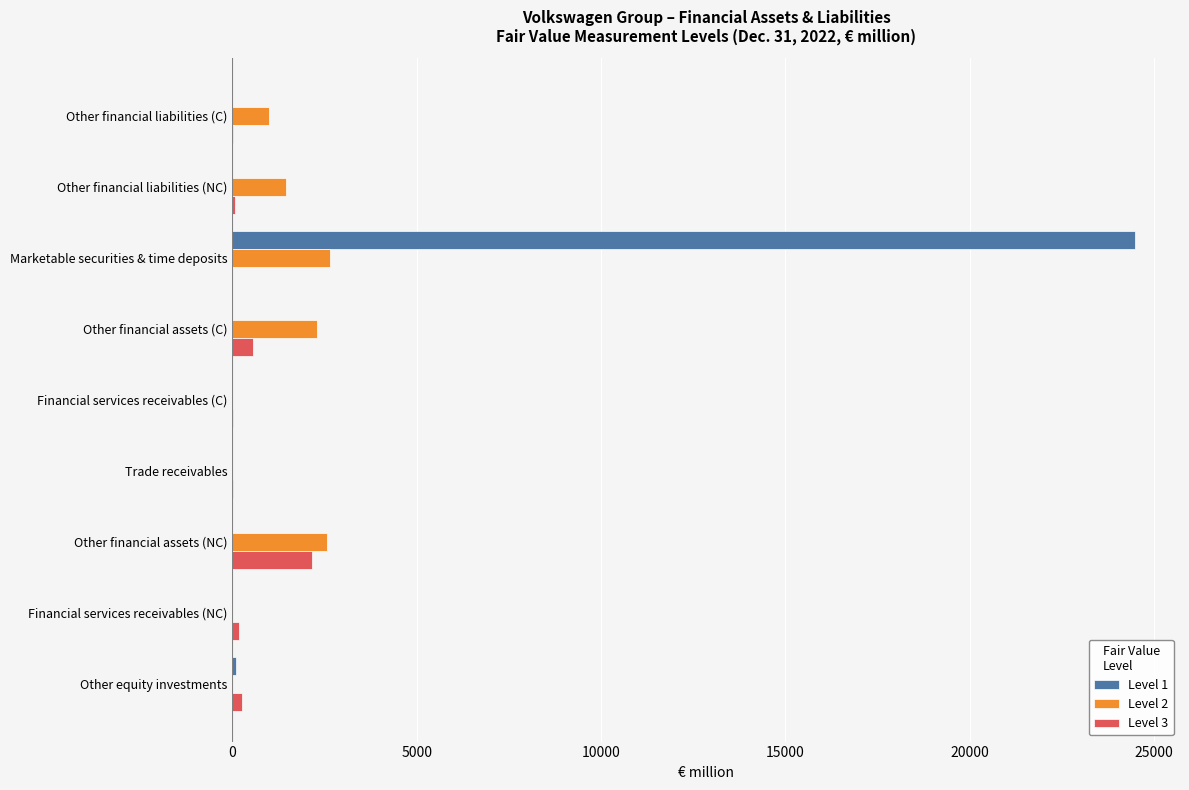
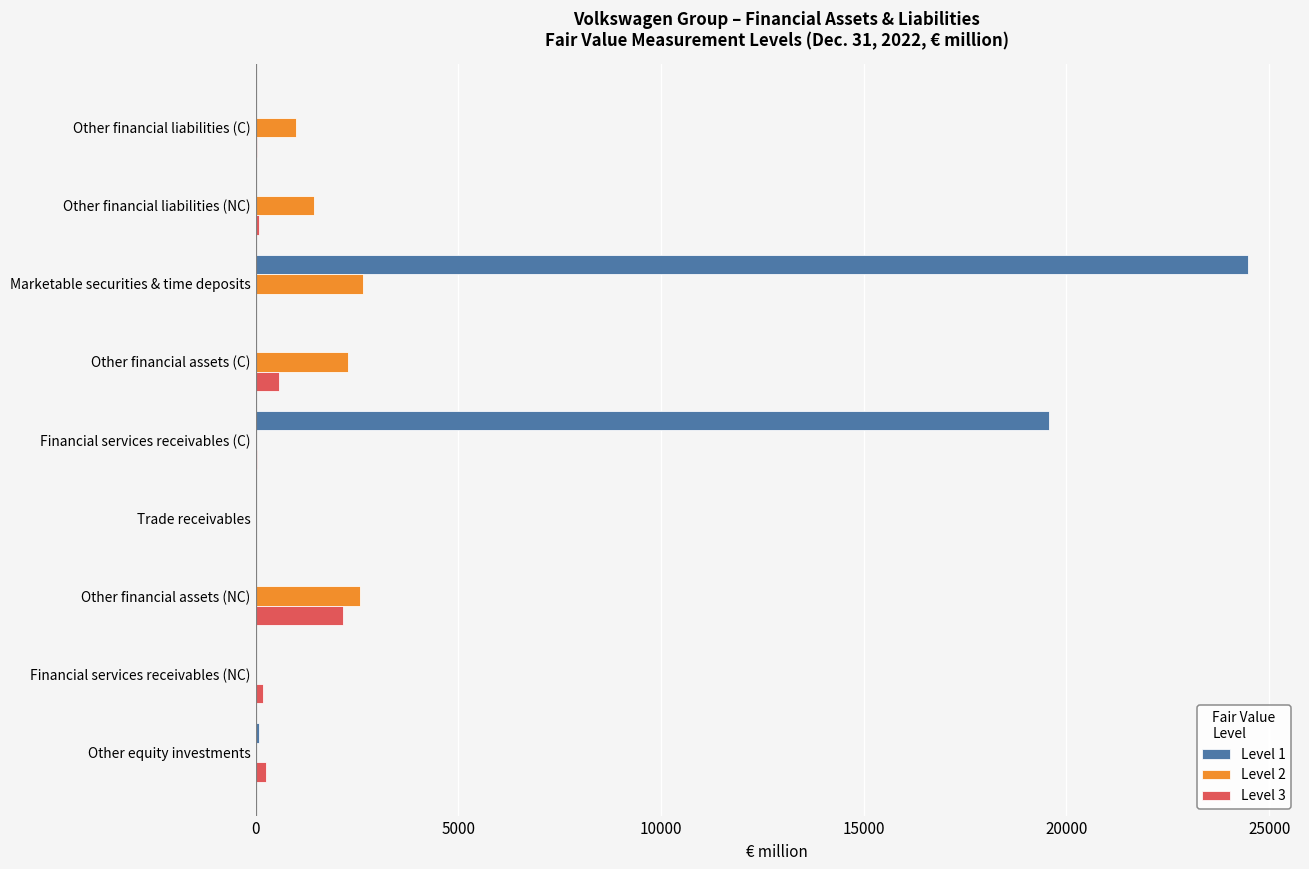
Level 1, Financial services receivables (C): 0 -> 19600
